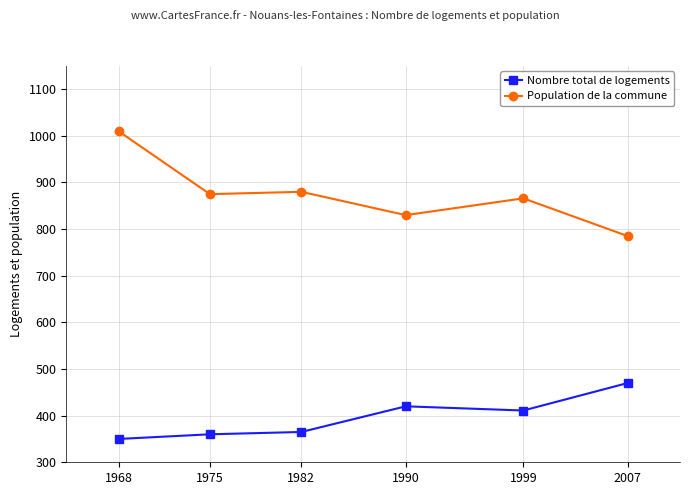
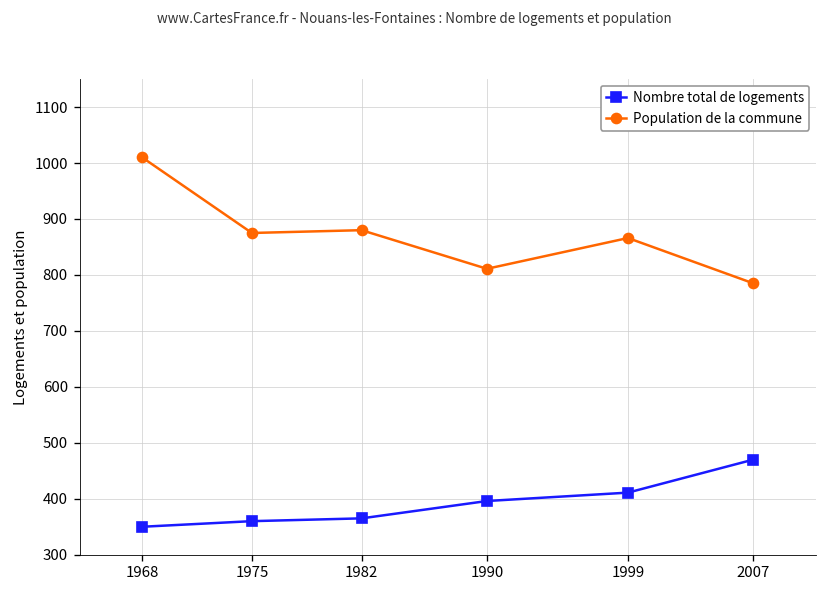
Nombre total de logements, 1990: 420 -> 400
Population de la commune, 1990: 830 -> 810
